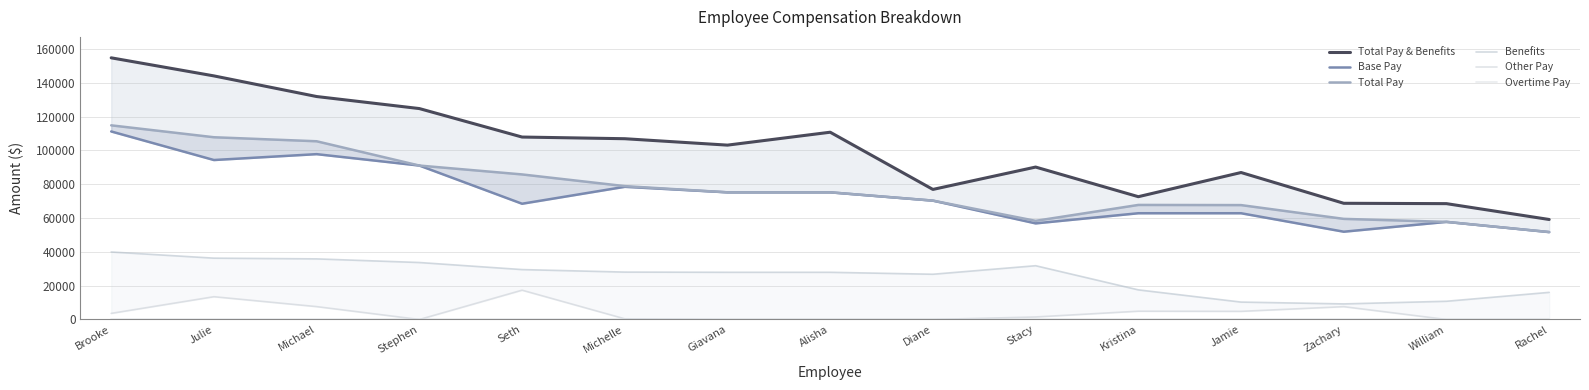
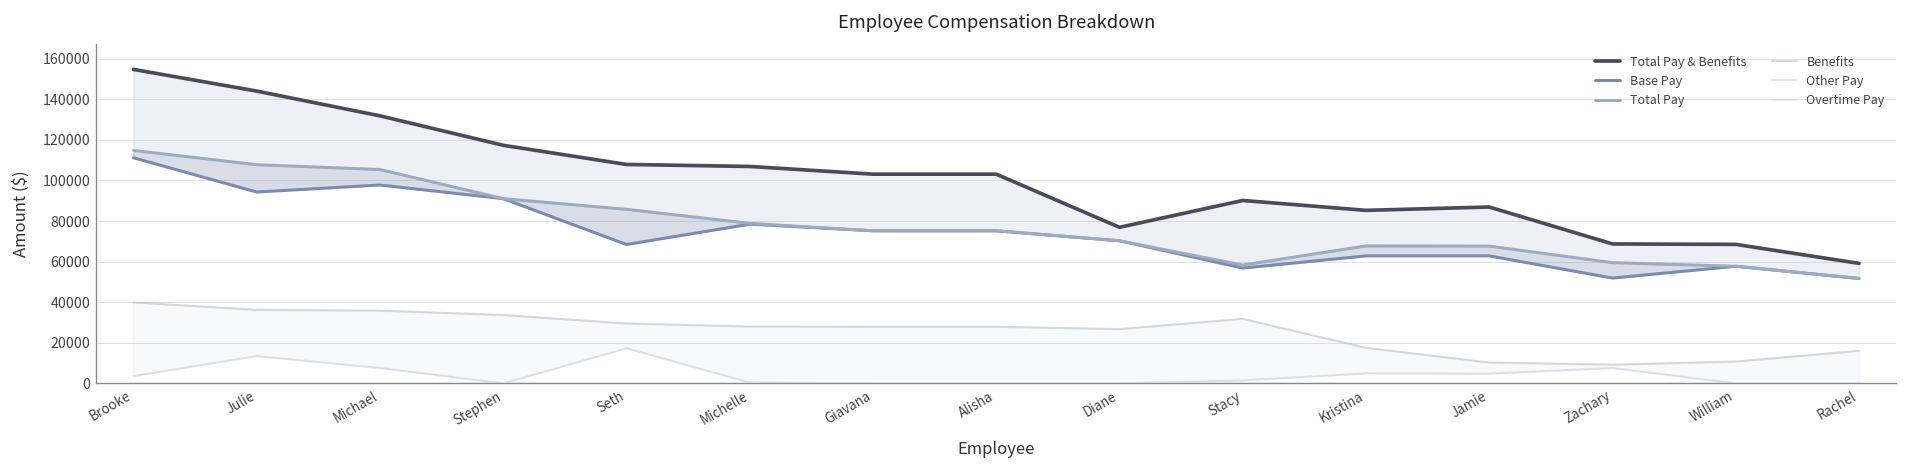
Total Pay & Benefits, Stephen: 125000 -> 117000
Total Pay & Benefits, Alisha: 111000 -> 103000
Total Pay & Benefits, Kristina: 73000 -> 85000
